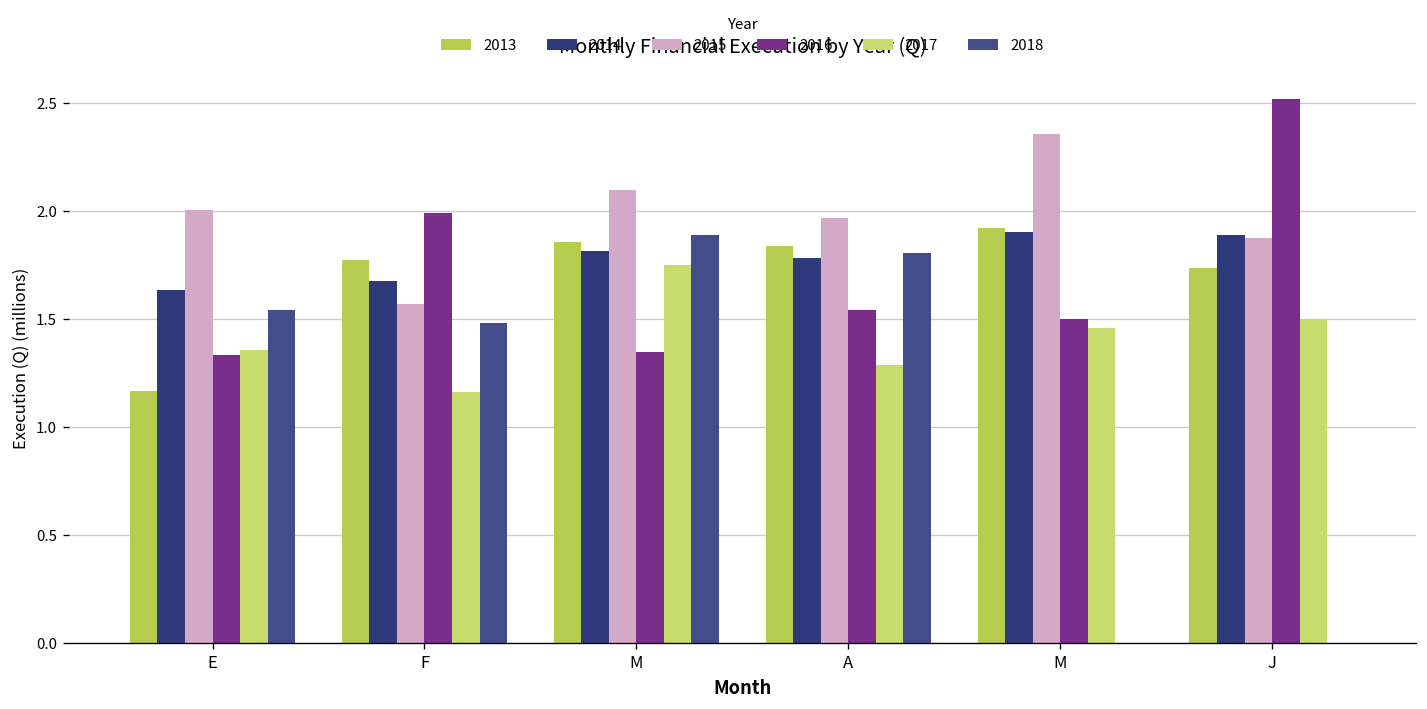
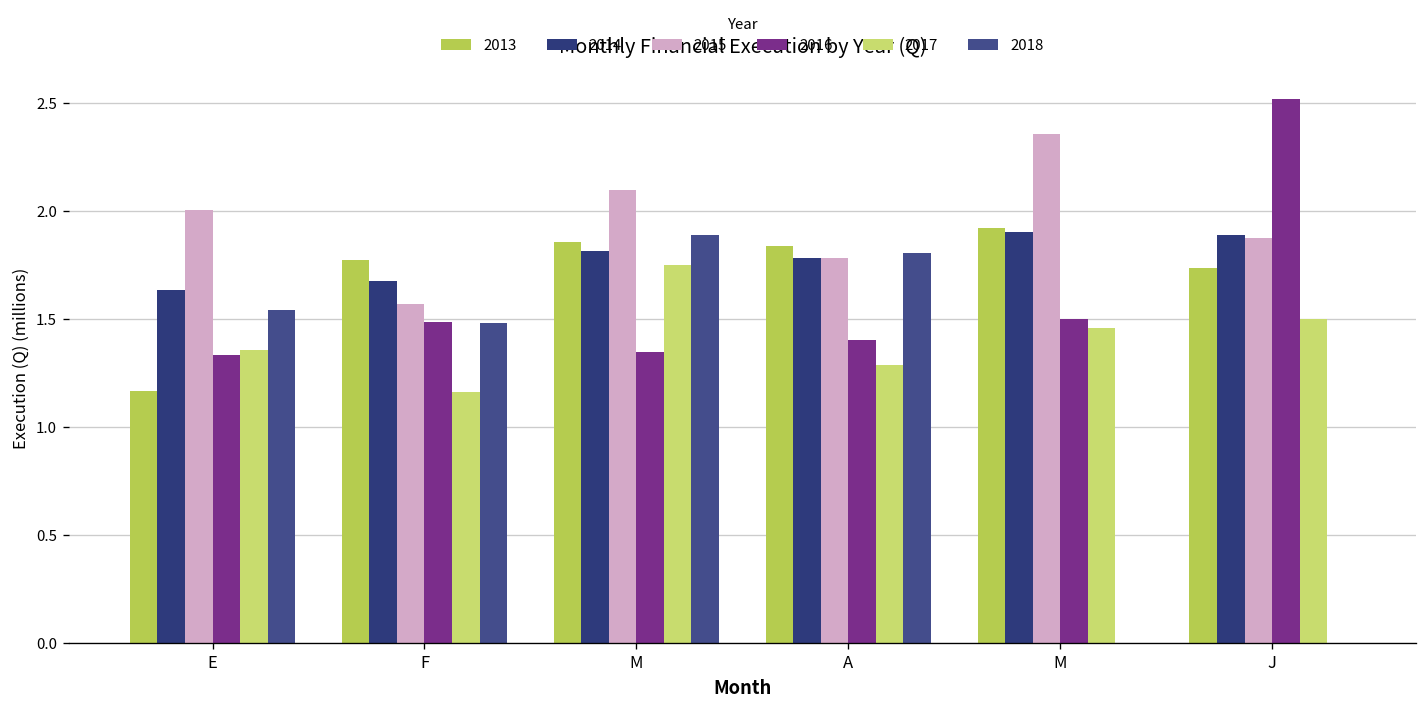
2016, F: 1.99 -> 1.49
2015, A: 1.97 -> 1.78
2016, A: 1.54 -> 1.40
